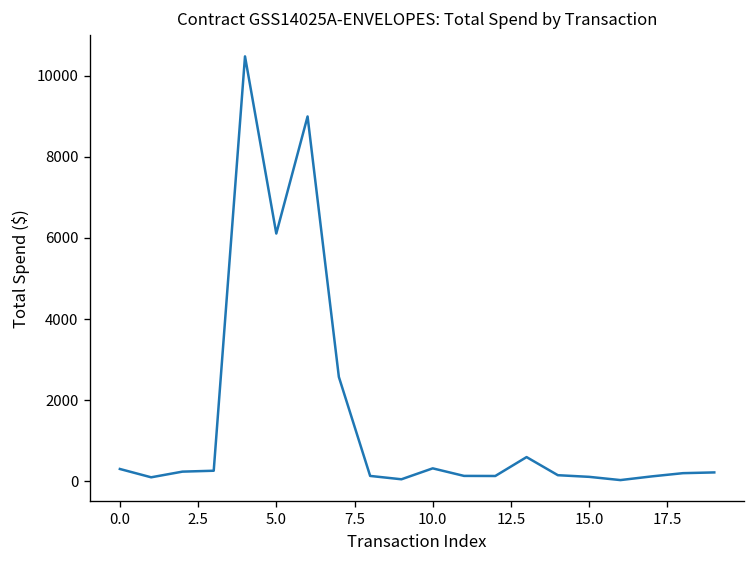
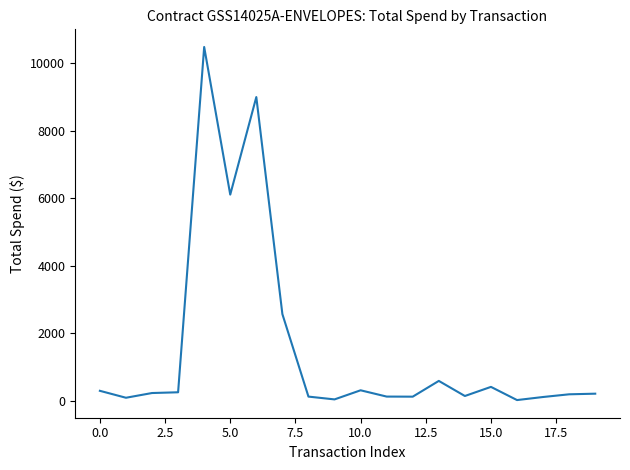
15.0: 100 -> 400
